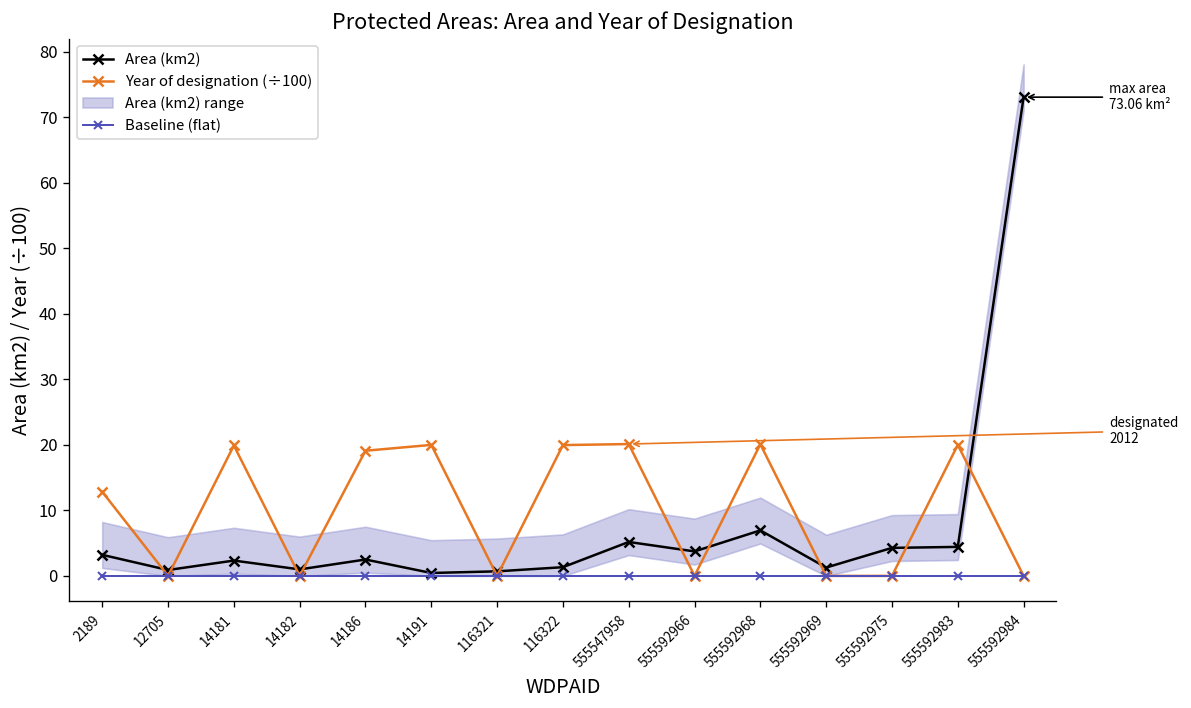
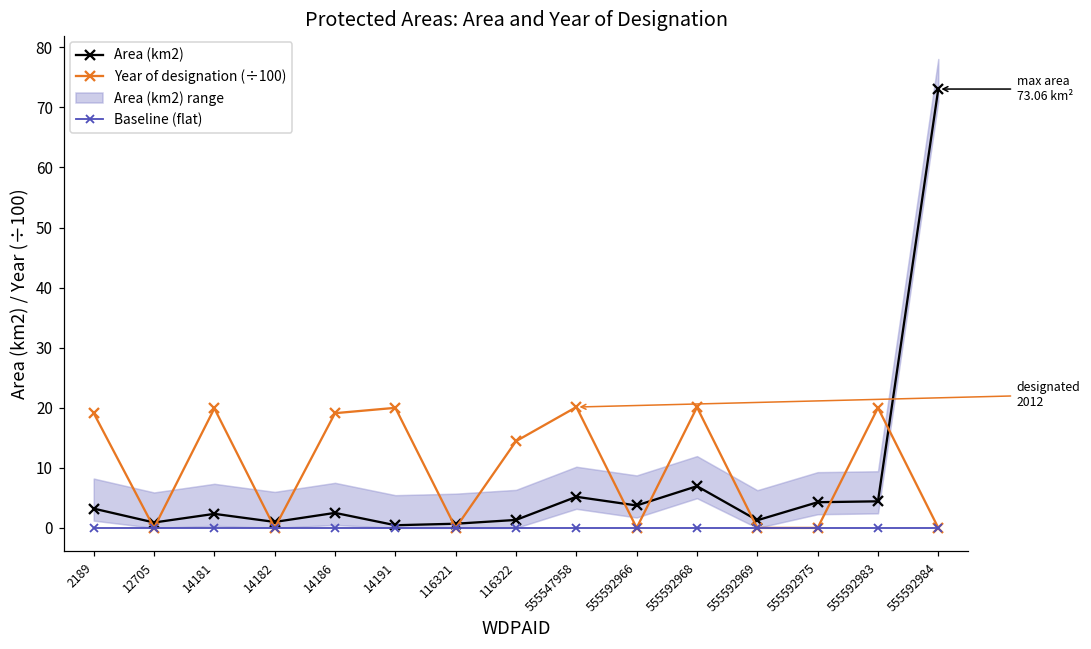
Year of designation (÷100), 2189: 13 -> 19
Year of designation (÷100), 116322: 20 -> 14
